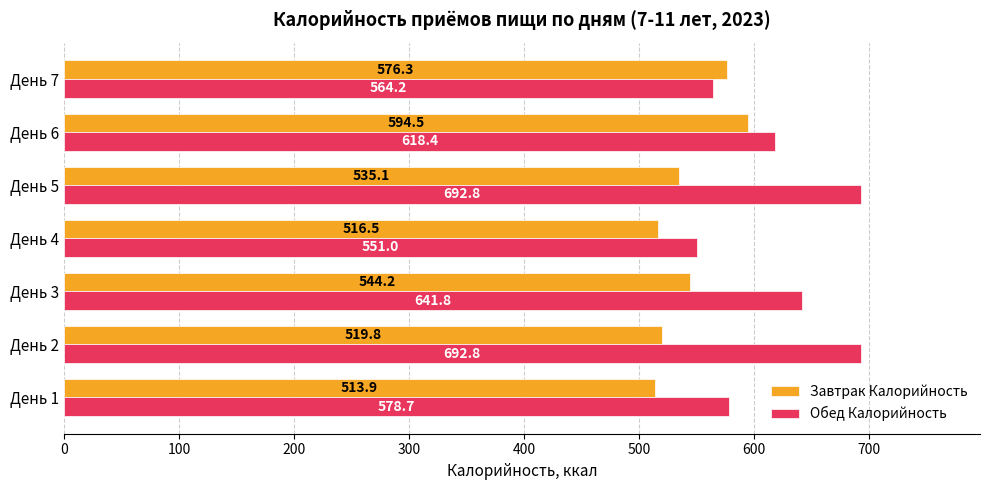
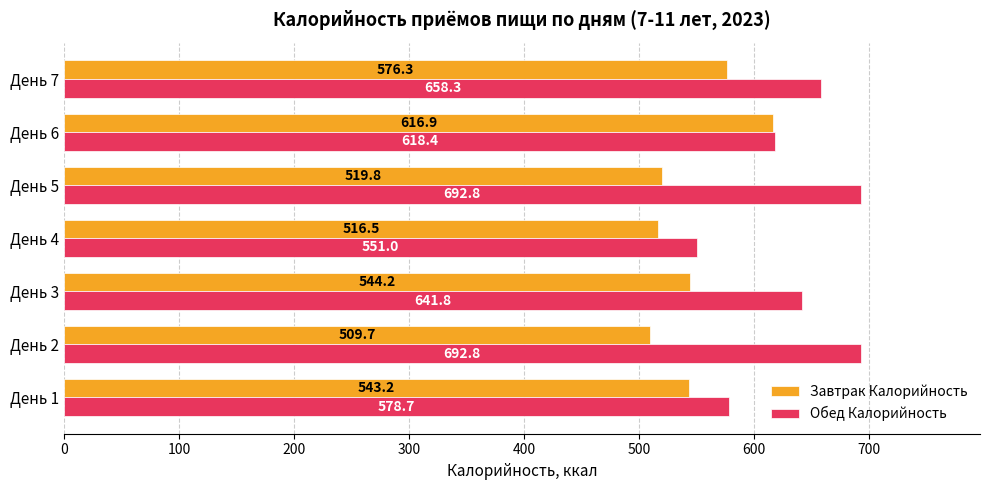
Обед Калорийность, День 7: 564.2 -> 658.3
Завтрак Калорийность, День 6: 594.5 -> 616.9
Завтрак Калорийность, День 5: 535.1 -> 519.8
Завтрак Калорийность, День 2: 519.8 -> 509.7
Завтрак Калорийность, День 1: 513.9 -> 543.2
